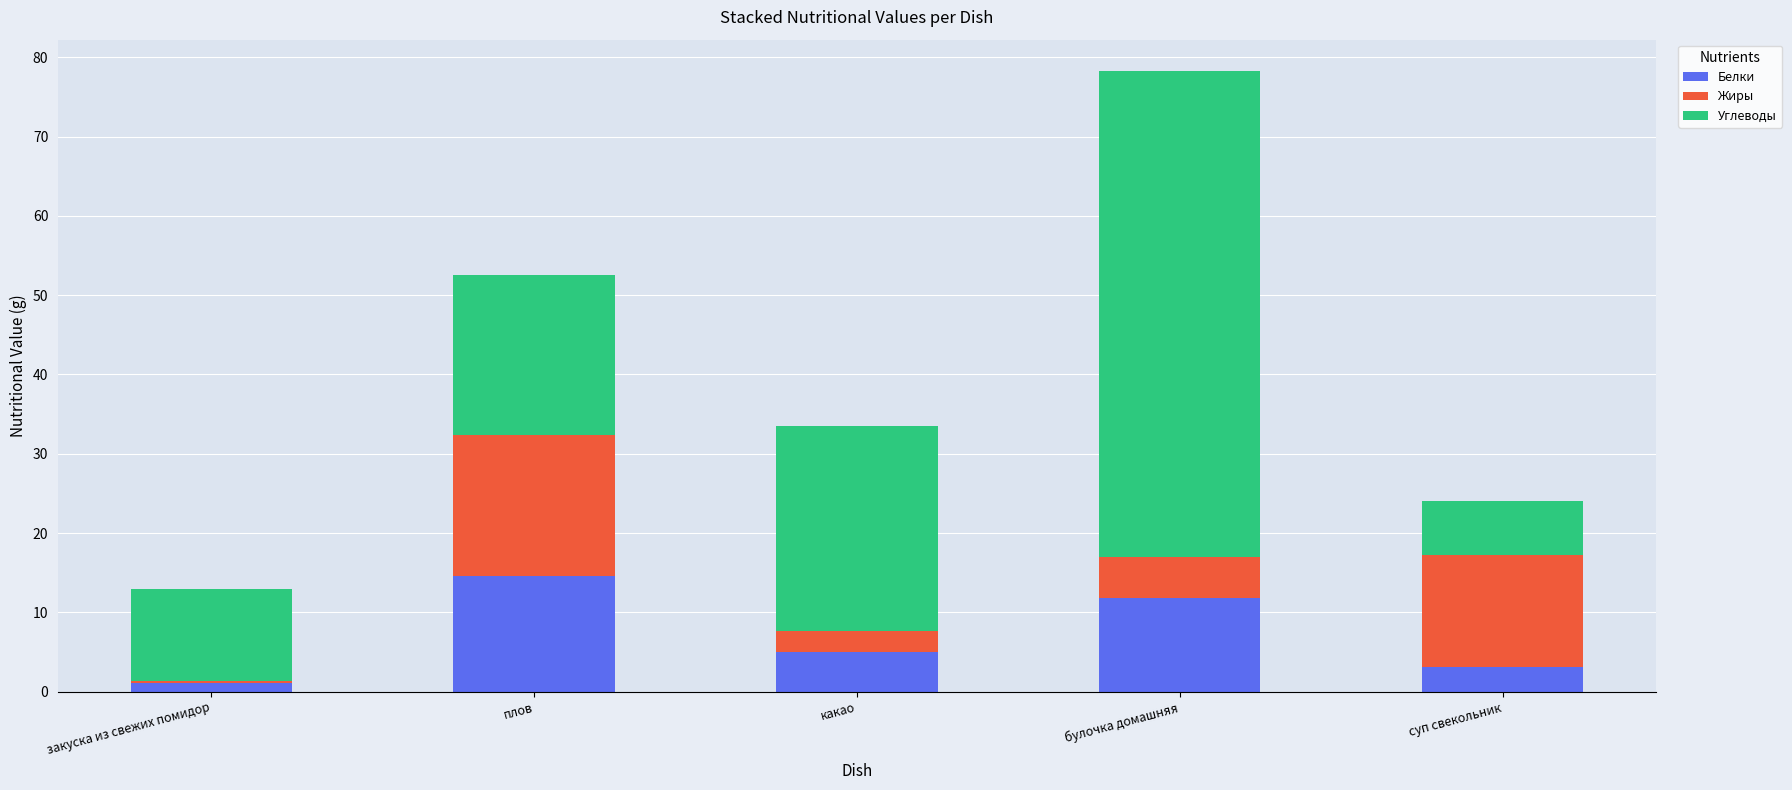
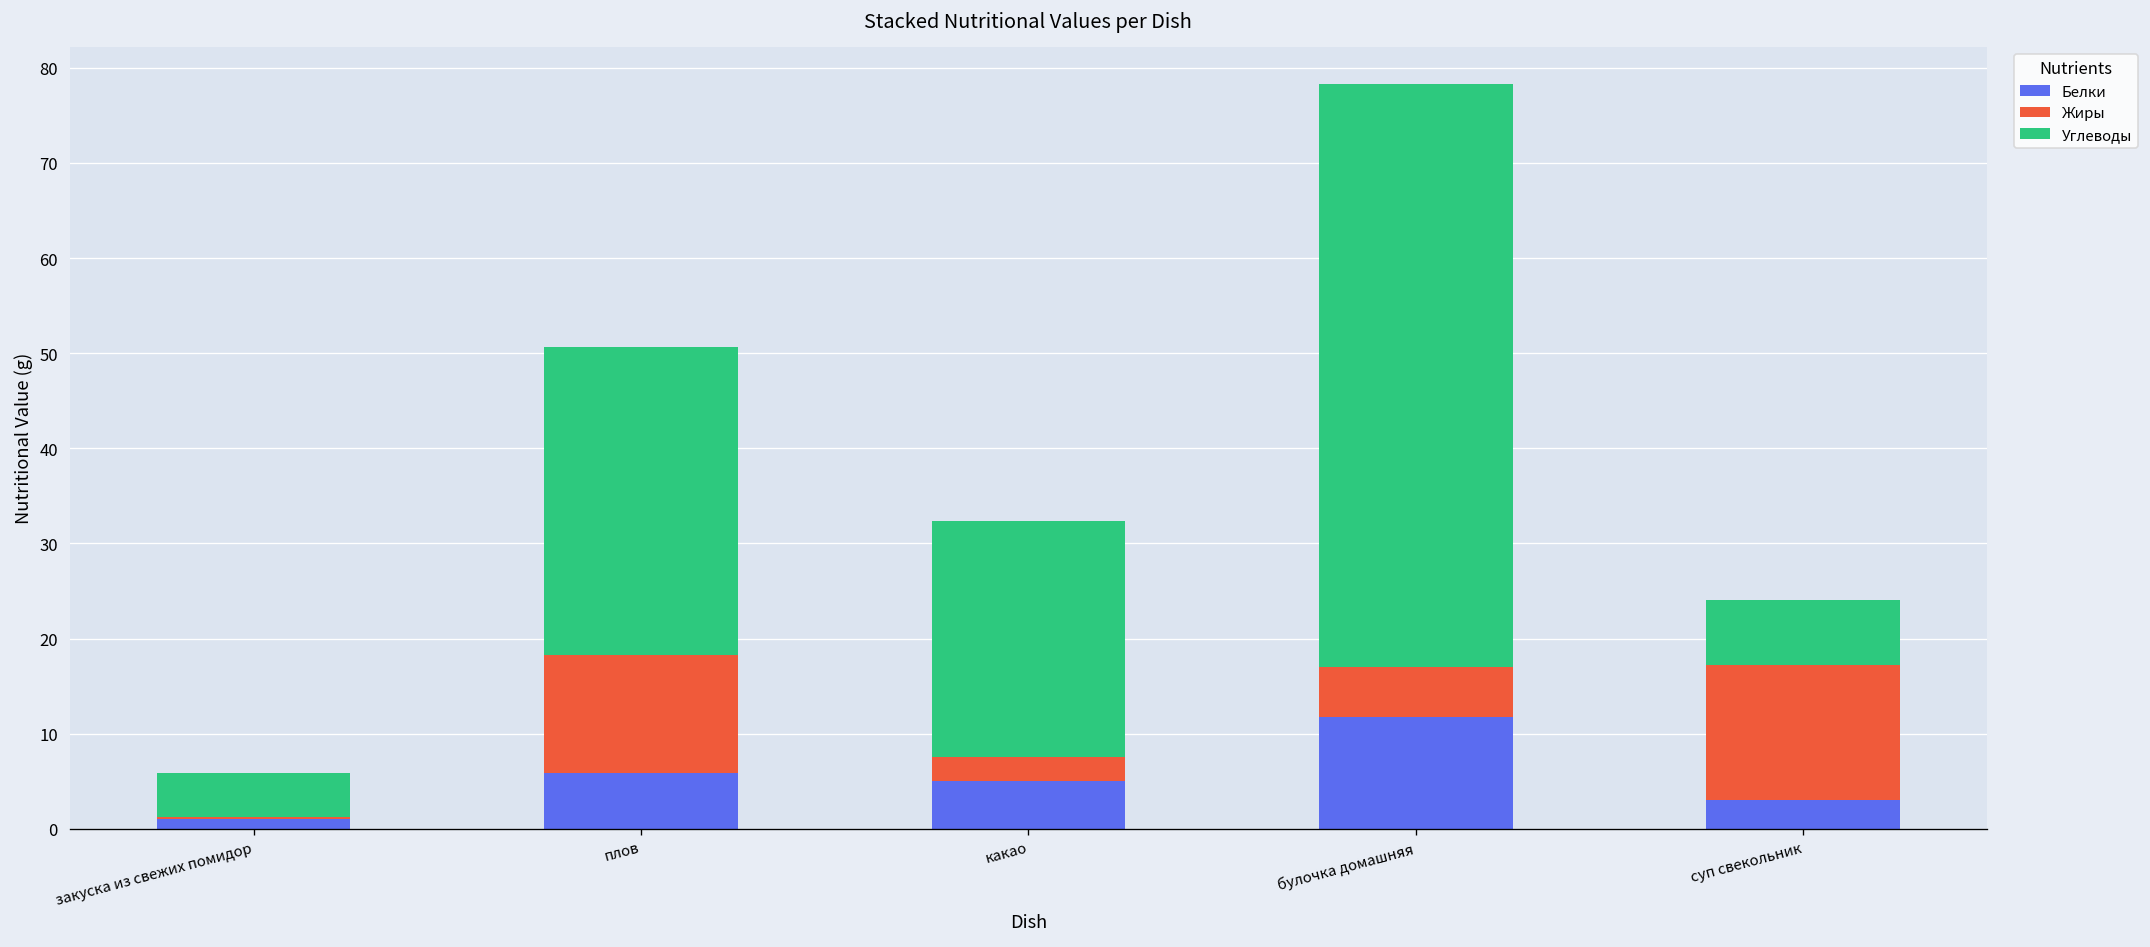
Углеводы, закуска из свежих помидор: 12 -> 5
Белки, плов: 15 -> 6
Жиры, плов: 18 -> 12
Углеводы, плов: 20 -> 32
Углеводы, какао: 26 -> 25
